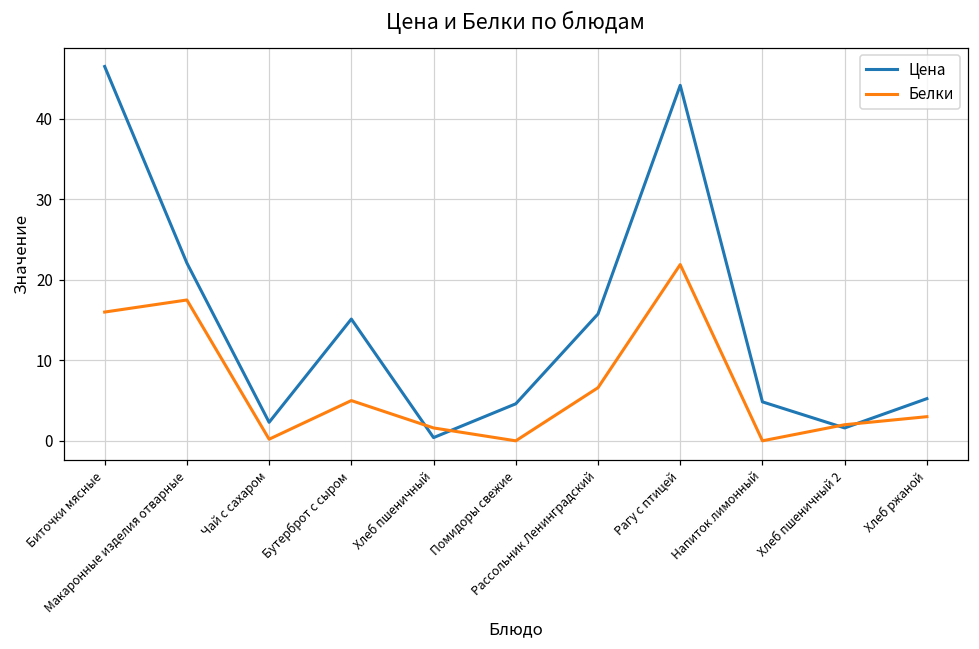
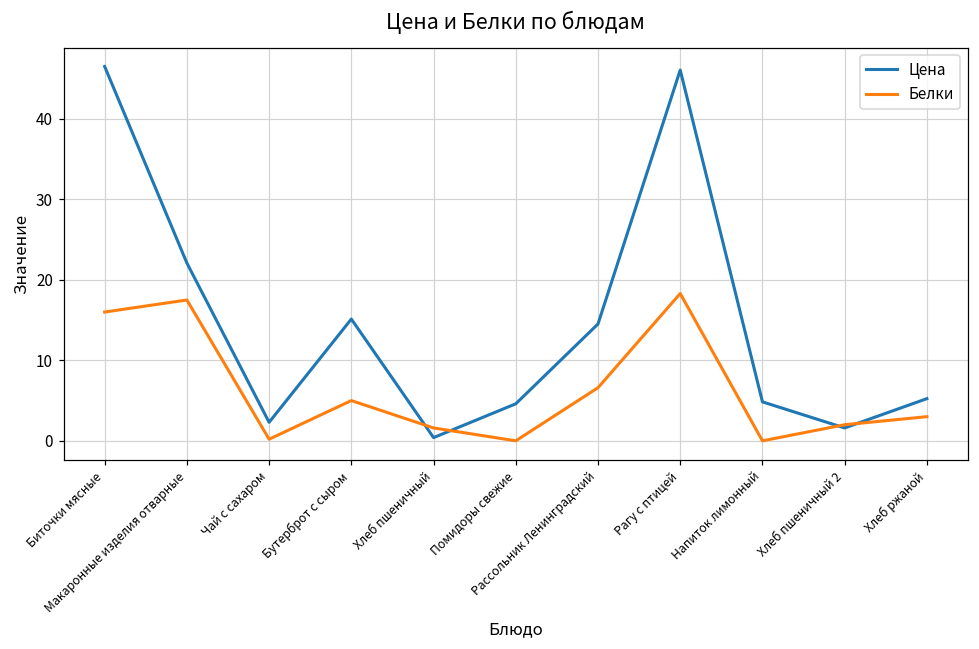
Цена, Рассольник Ленинградский: 16 -> 15
Цена, Рагу с птицей: 44 -> 46
Белки, Рагу с птицей: 22 -> 18
